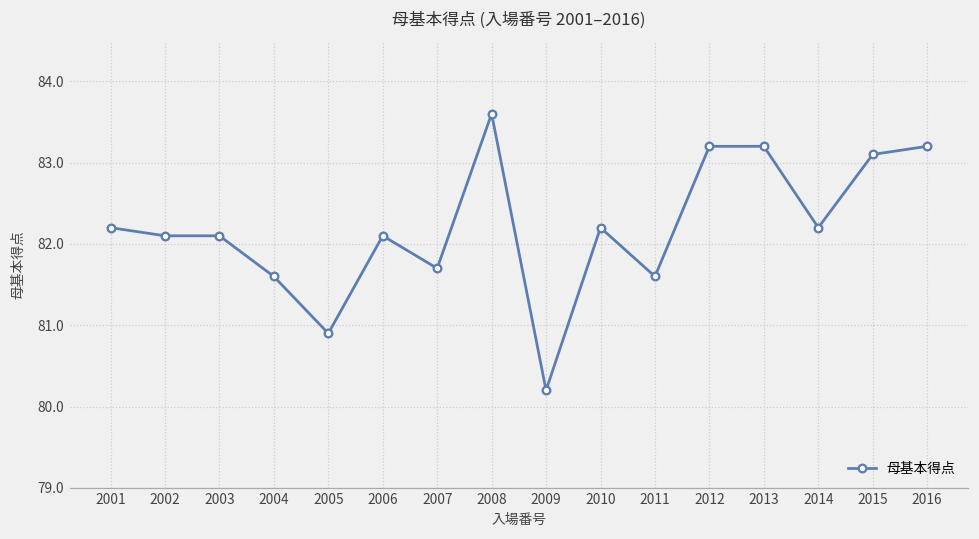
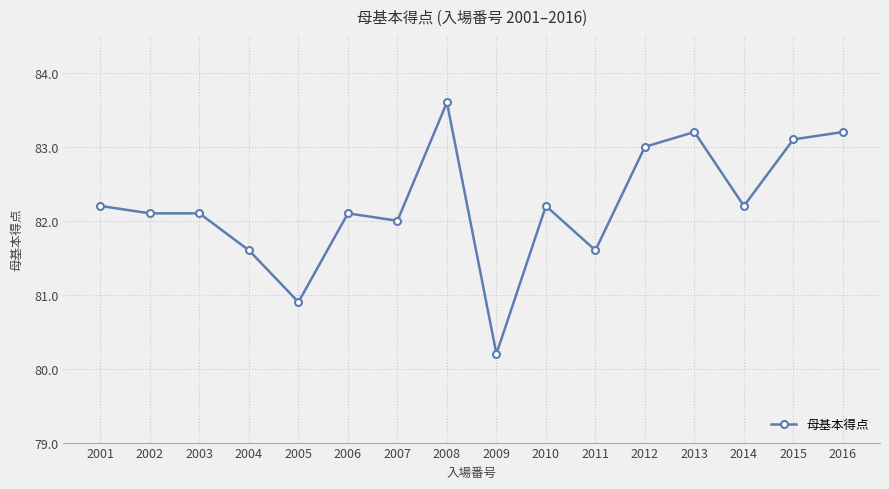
2007: 81.7 -> 82.0
2012: 83.2 -> 83.0
